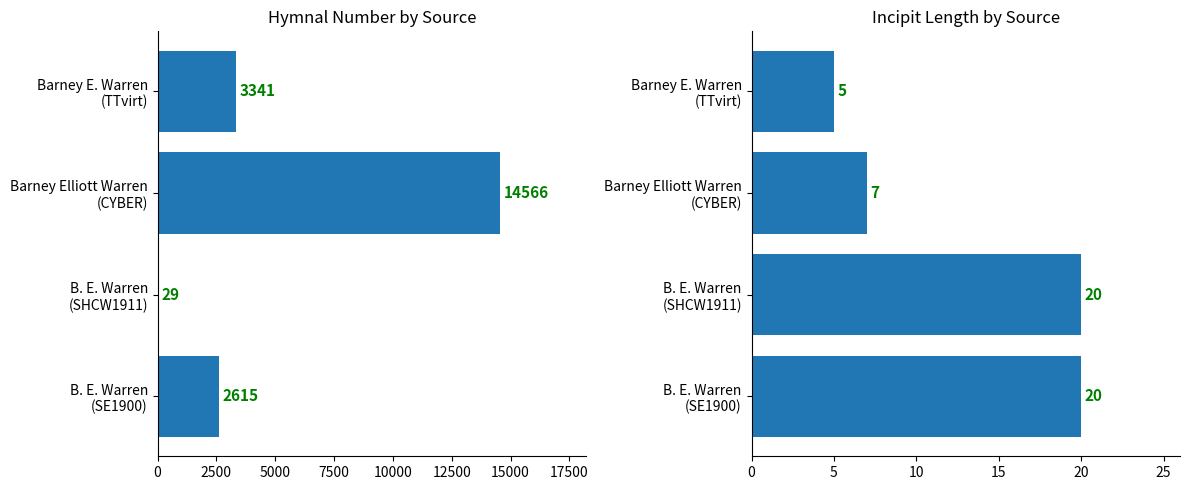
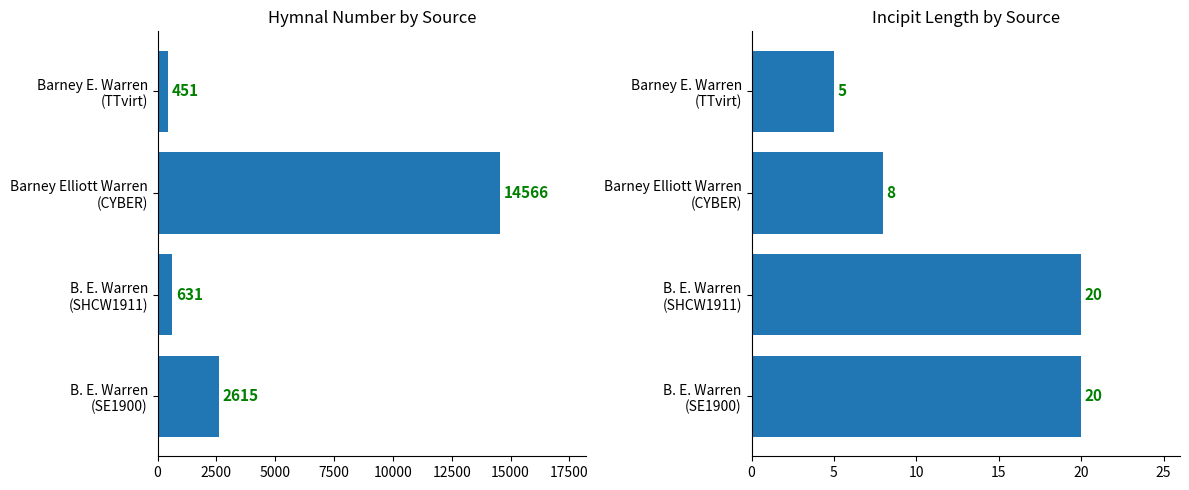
Hymnal Number by Source, Barney E. Warren (TTvirt): 3341 -> 451
Hymnal Number by Source, B. E. Warren (SHCW1911): 29 -> 631
Incipit Length by Source, Barney Elliott Warren (CYBER): 7 -> 8
